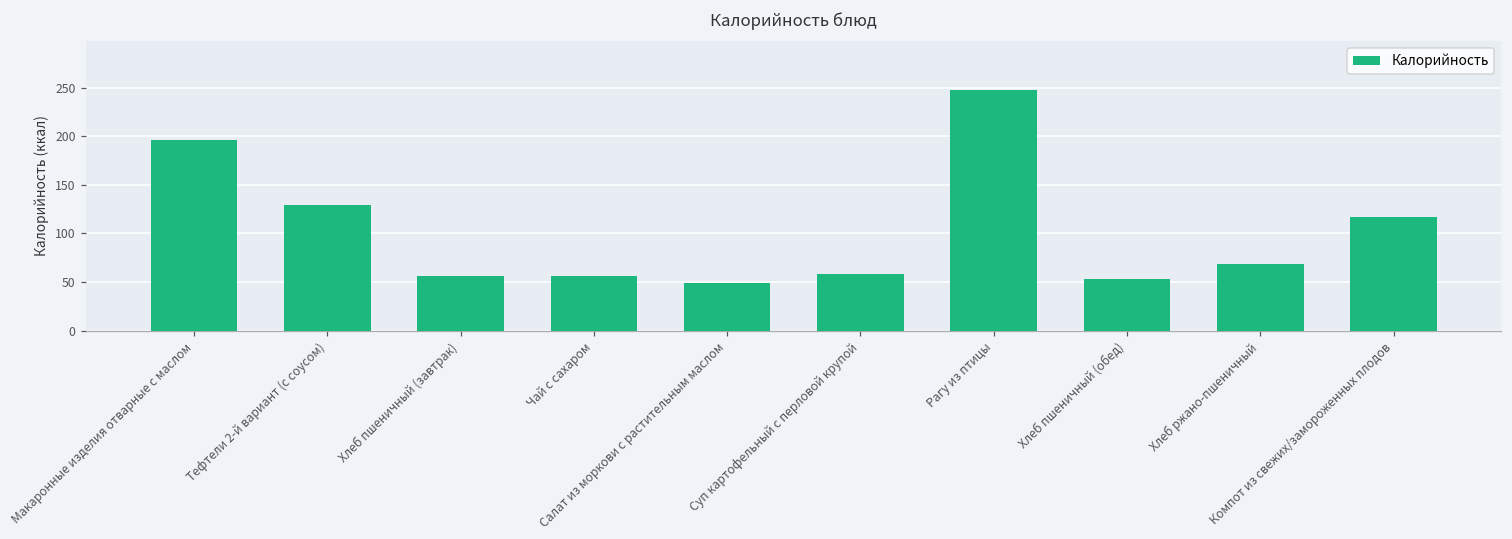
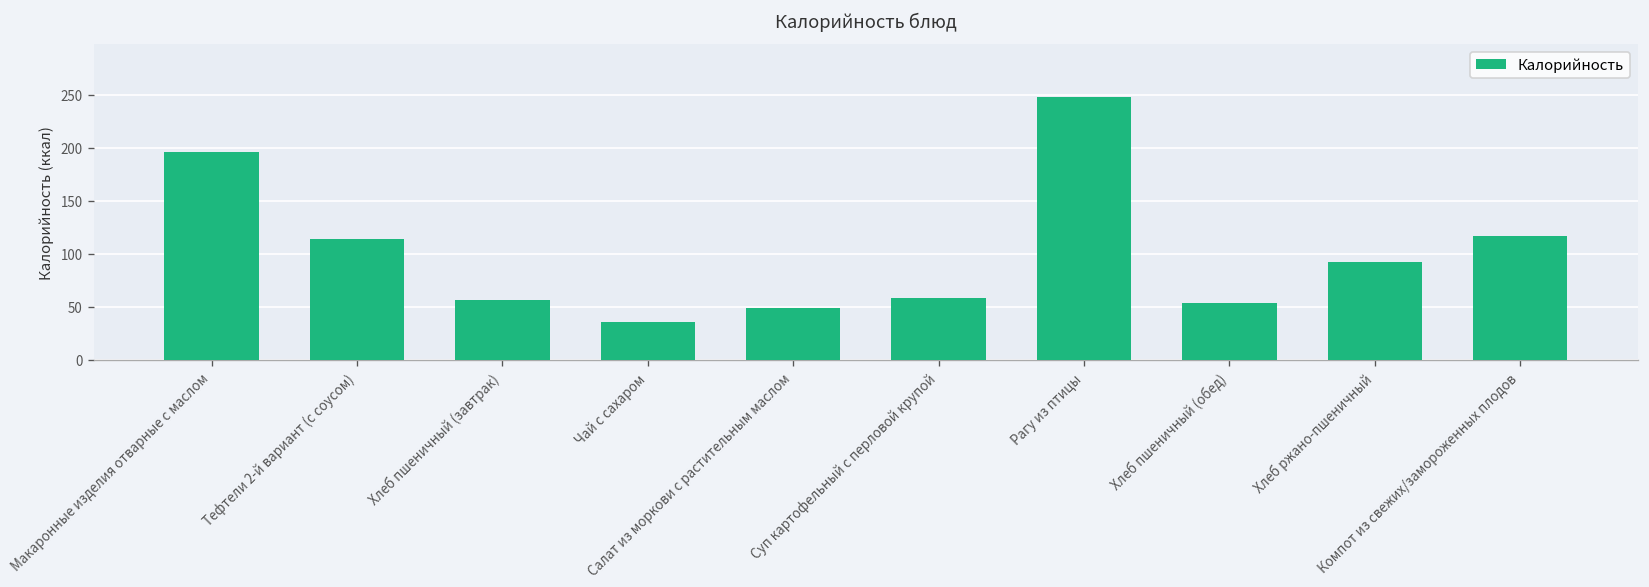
Тефтели 2-й вариант (с соусом): 130 -> 110
Чай с сахаром: 60 -> 40
Хлеб ржано-пшеничный: 70 -> 90
